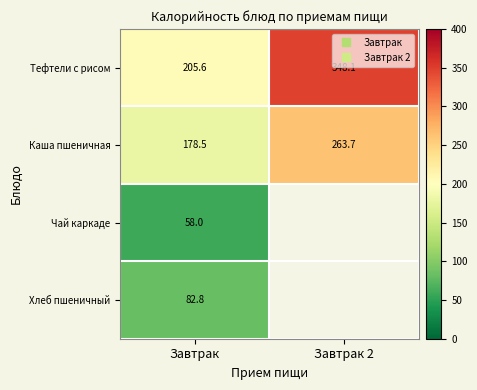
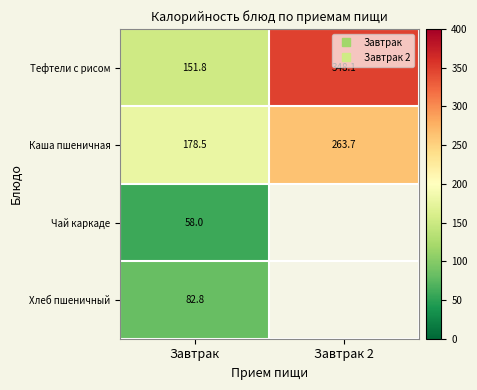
Тефтели с рисом, Завтрак: 205.6 -> 151.8
